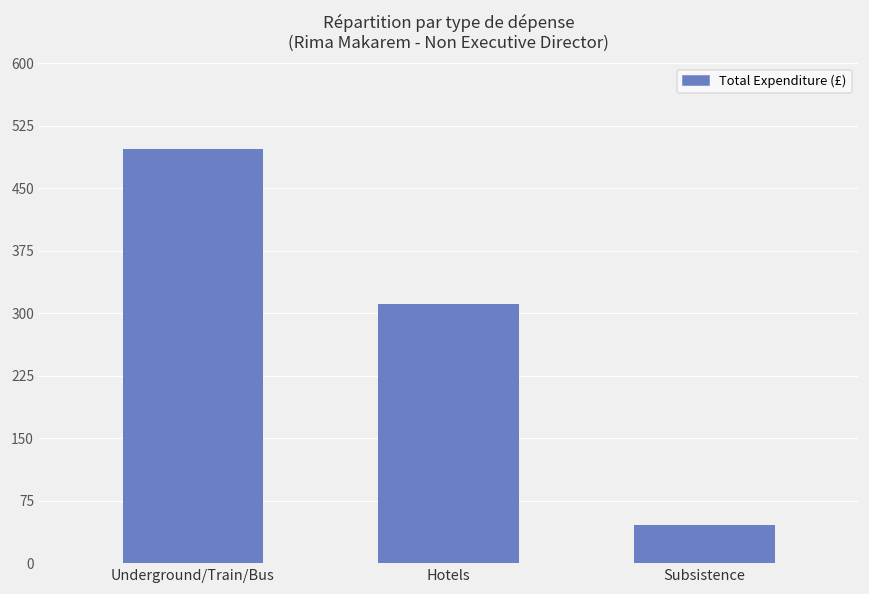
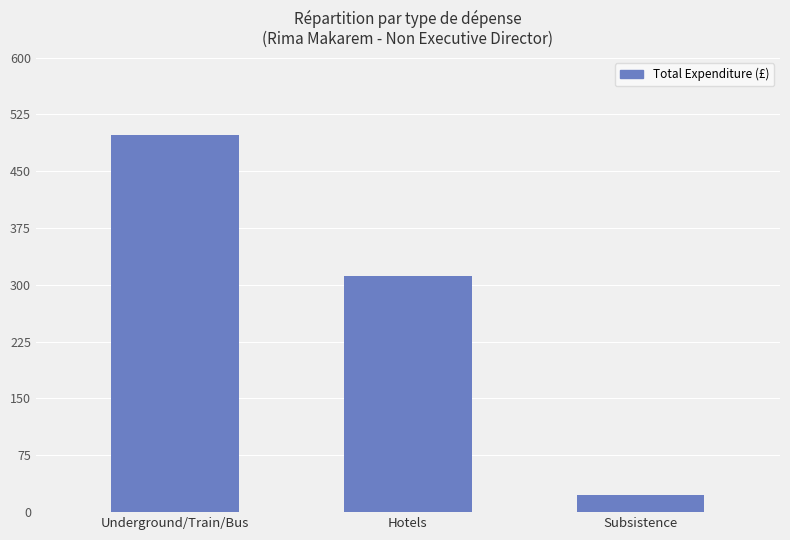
Subsistence: 50 -> 20
